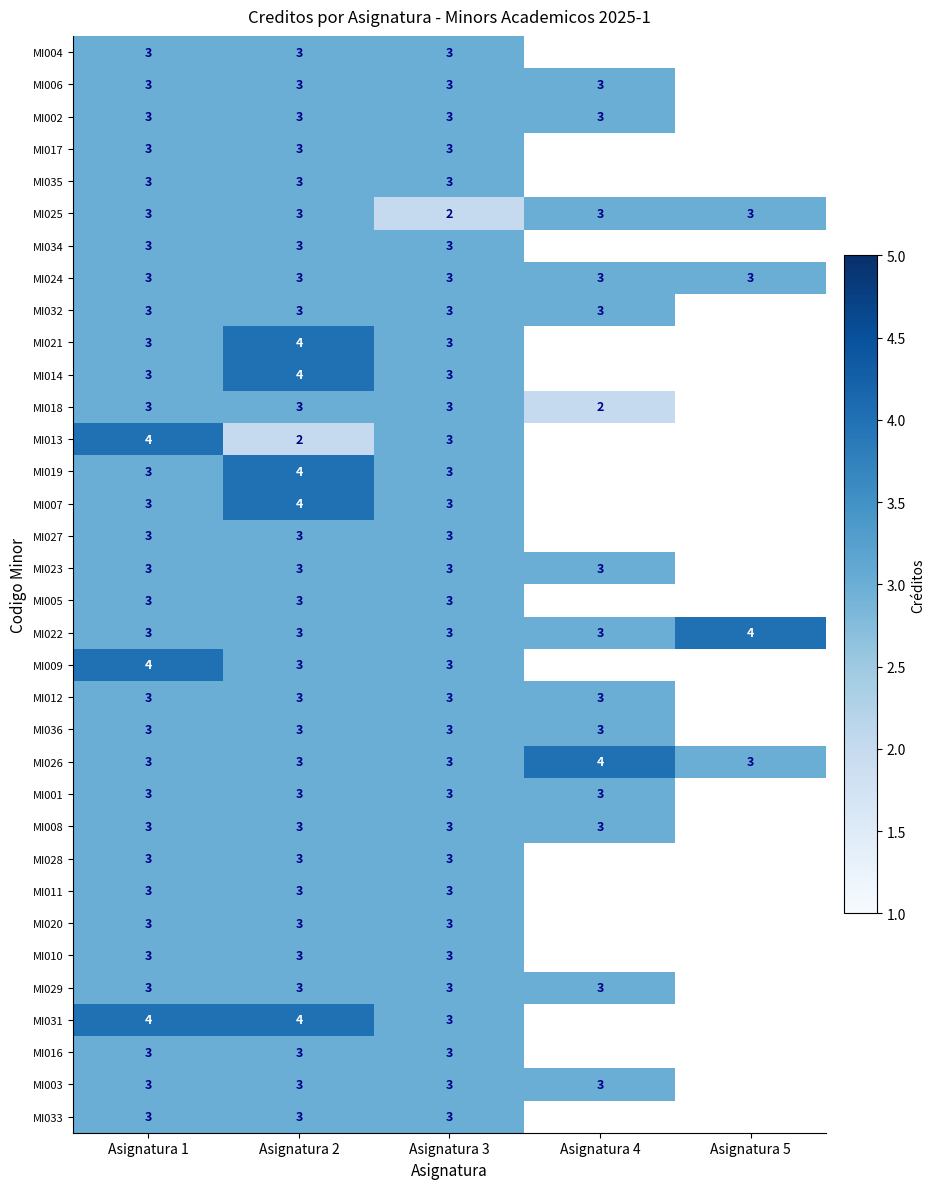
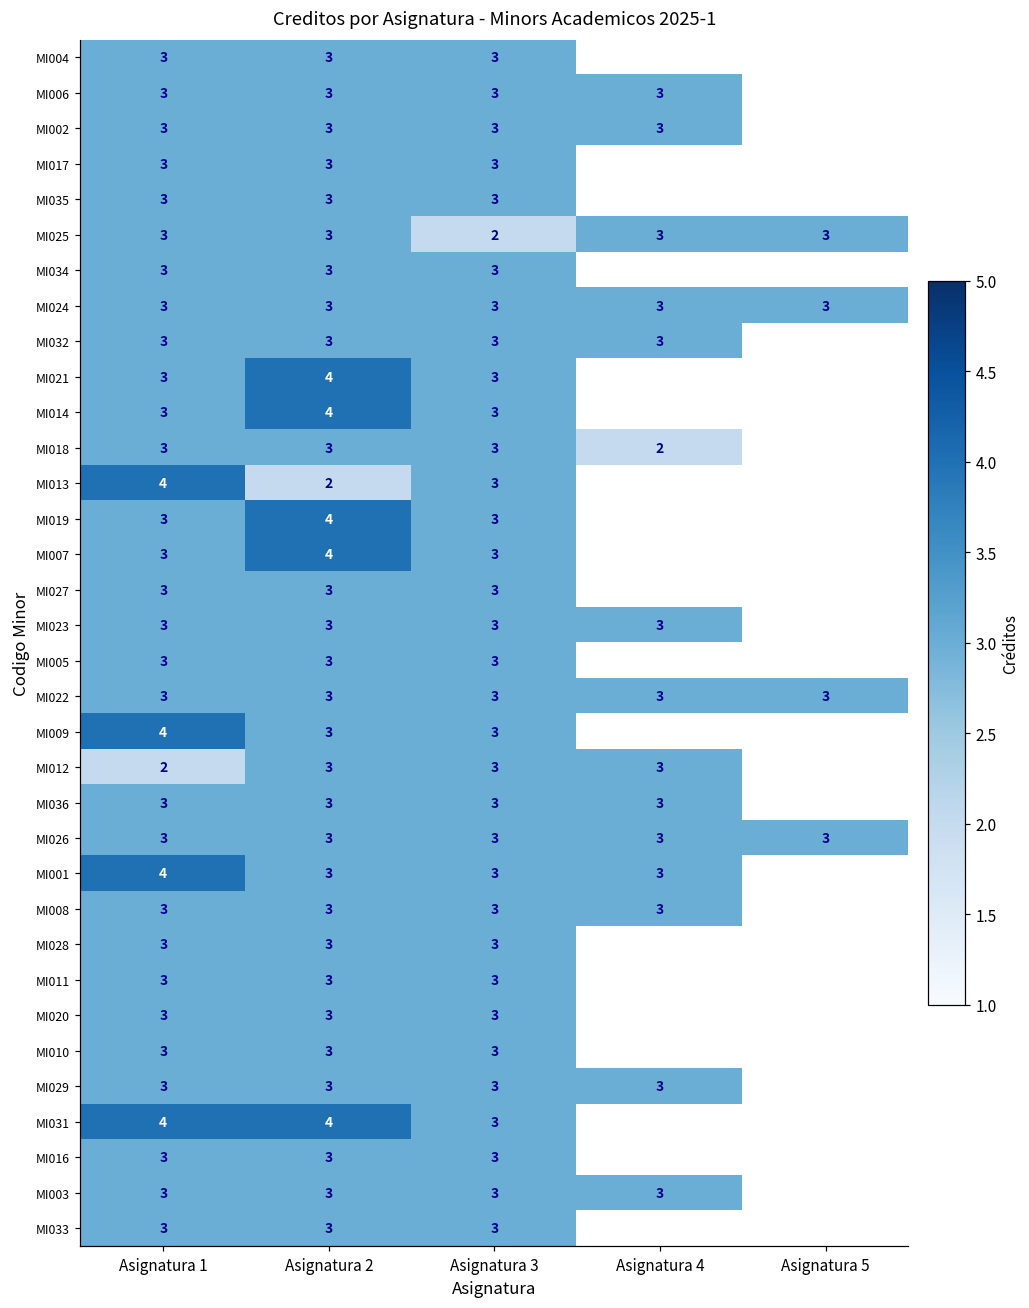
MI022, Asignatura 5: 4 -> 3
MI012, Asignatura 1: 3 -> 2
MI026, Asignatura 4: 4 -> 3
MI001, Asignatura 1: 3 -> 4
